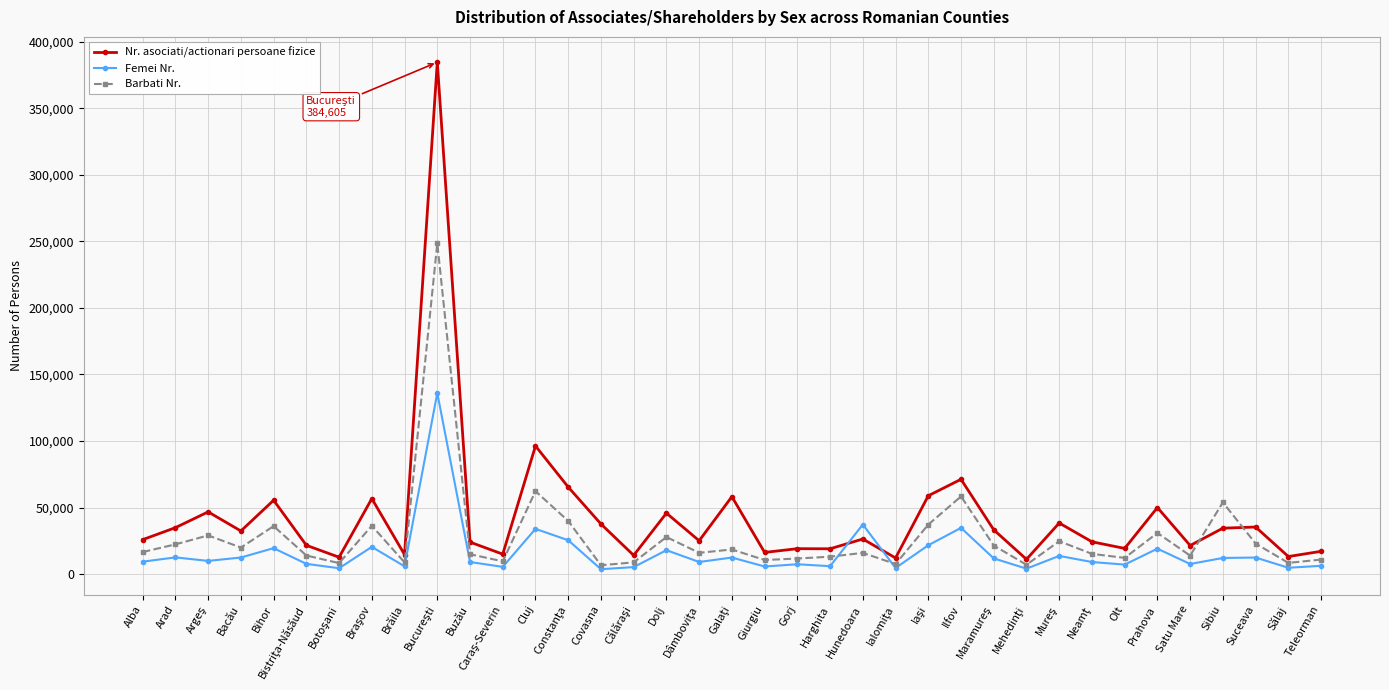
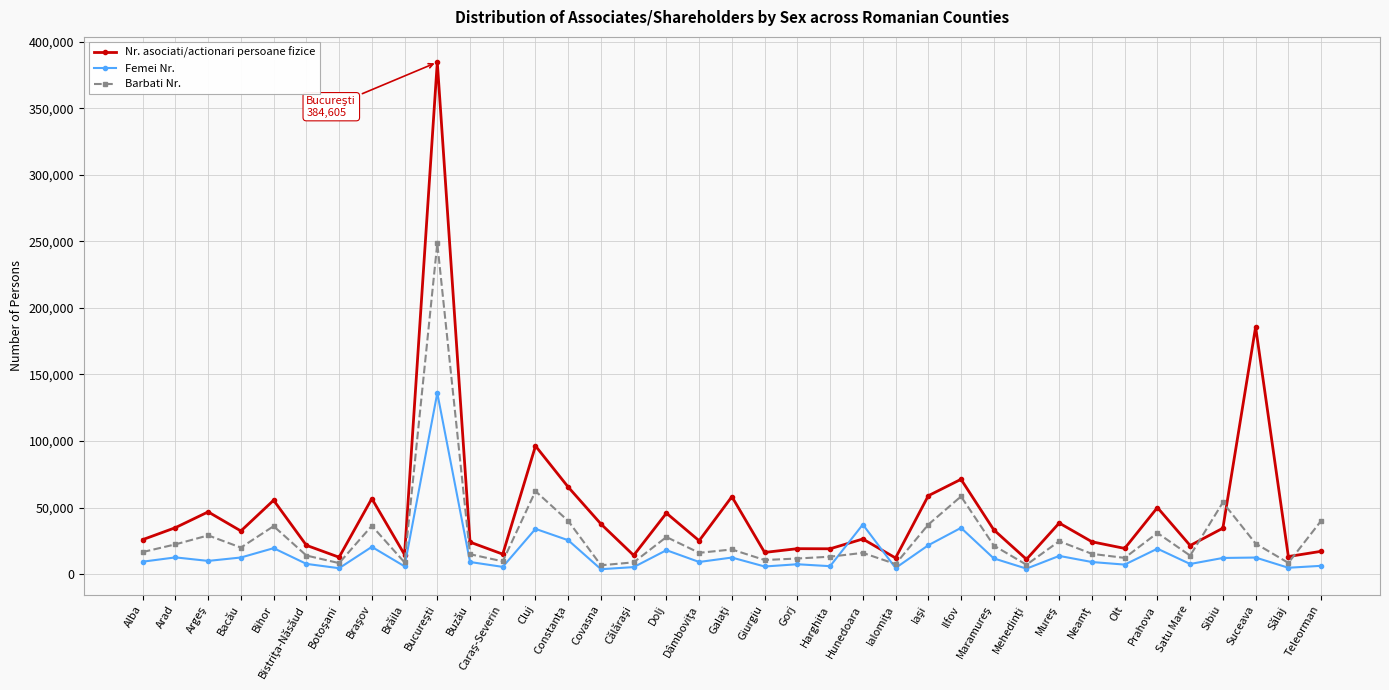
Nr. asociati/actionari persoane fizice, Suceava: 35,000 -> 186,000
Barbati Nr., Teleorman: 11,000 -> 40,000
